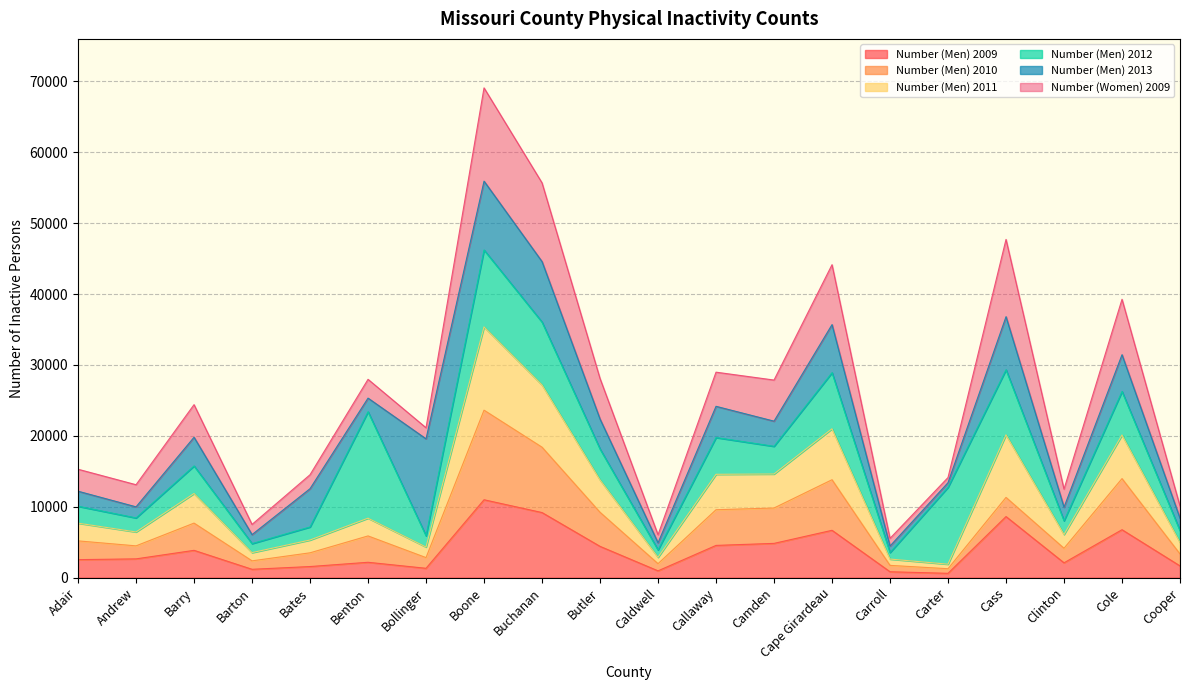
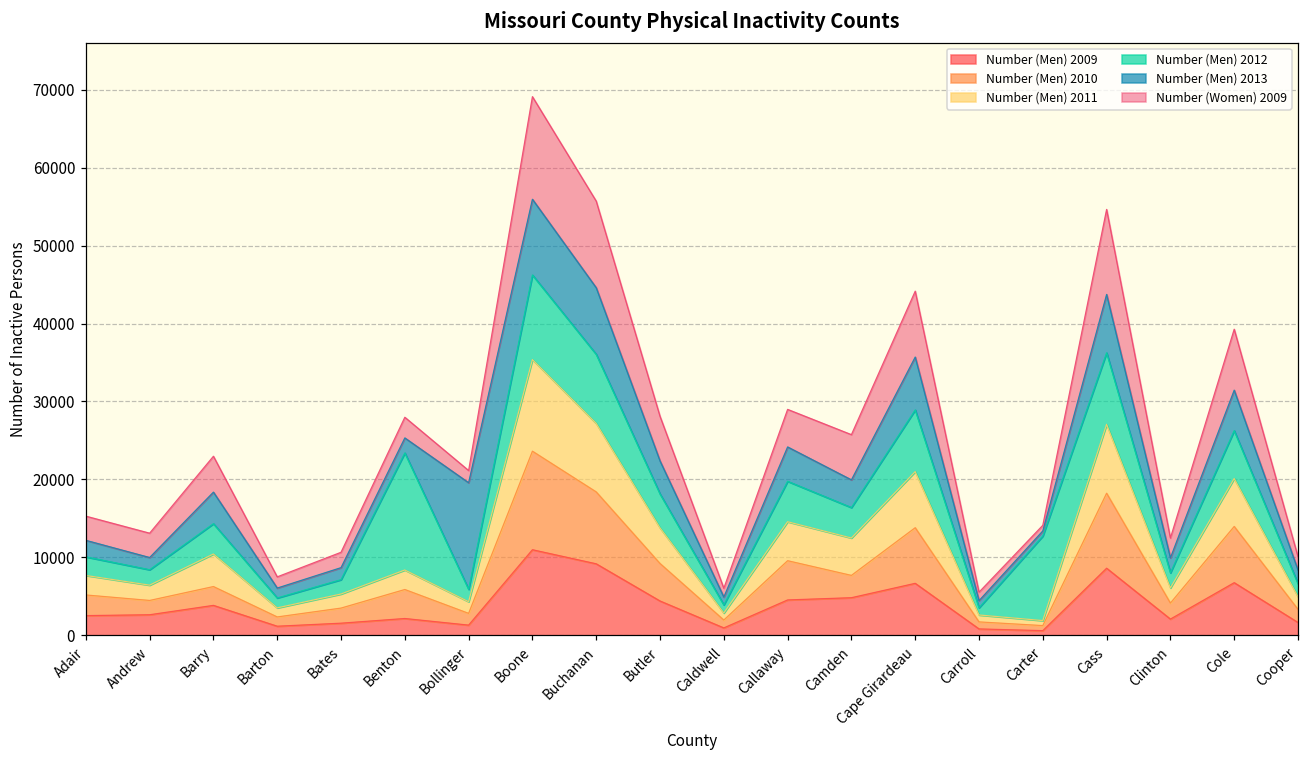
Number (Men) 2010, Barry: 4000 -> 2000
Number (Men) 2013, Bates: 5000 -> 2000
Number (Men) 2010, Camden: 5000 -> 3000
Number (Men) 2010, Cass: 3000 -> 10000
